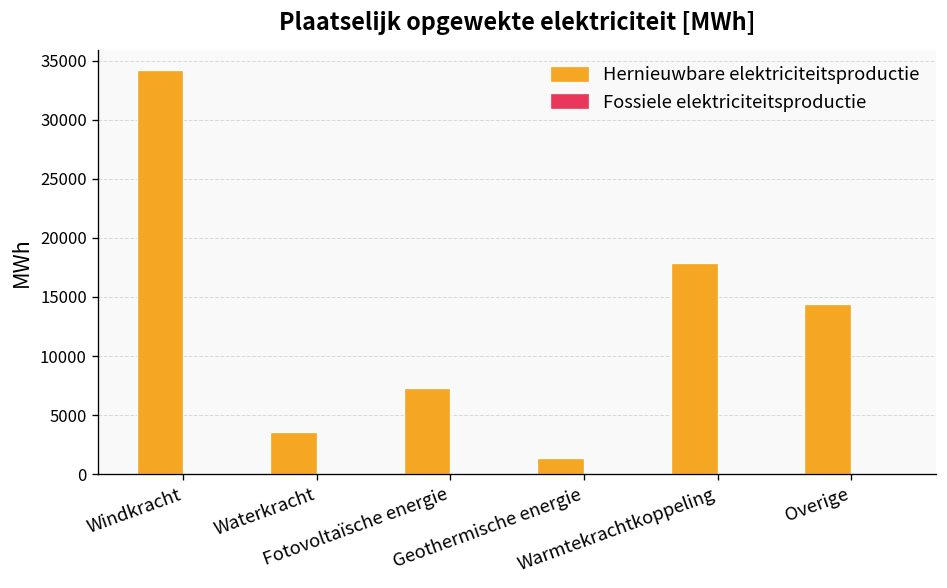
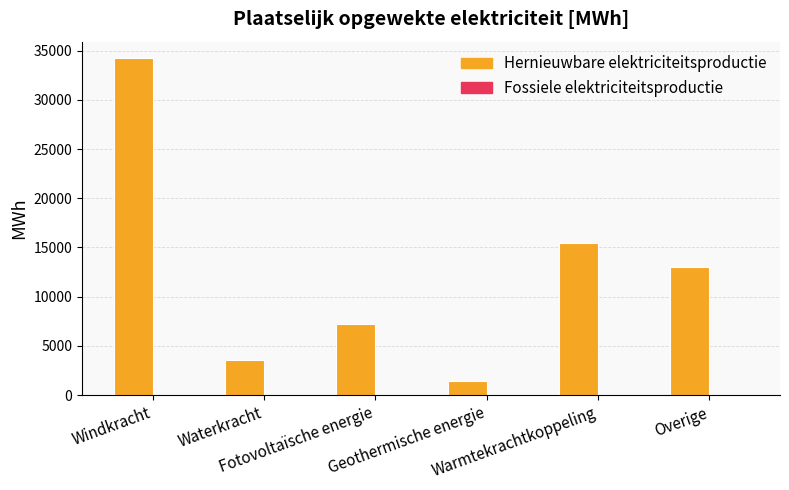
Hernieuwbare elektriciteitsproductie, Warmtekrachtkoppeling: 18000 -> 15000
Hernieuwbare elektriciteitsproductie, Overige: 14000 -> 13000
